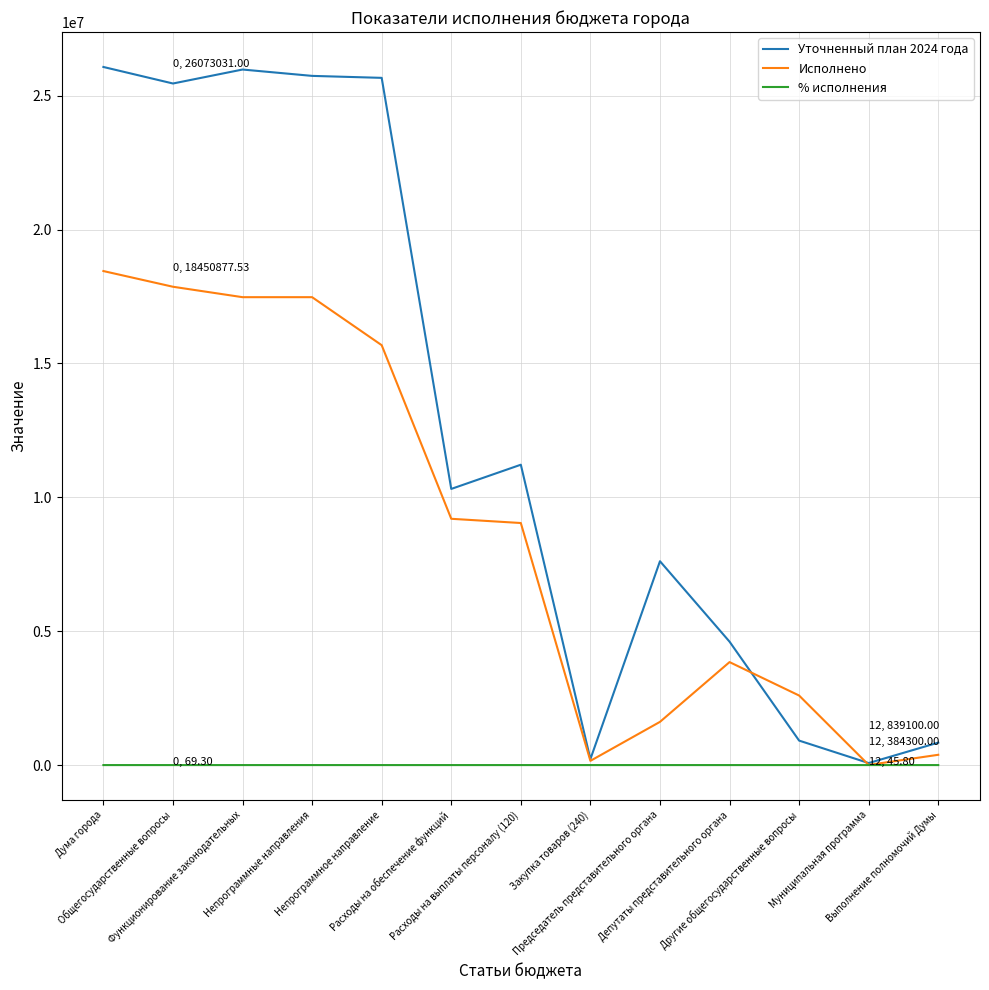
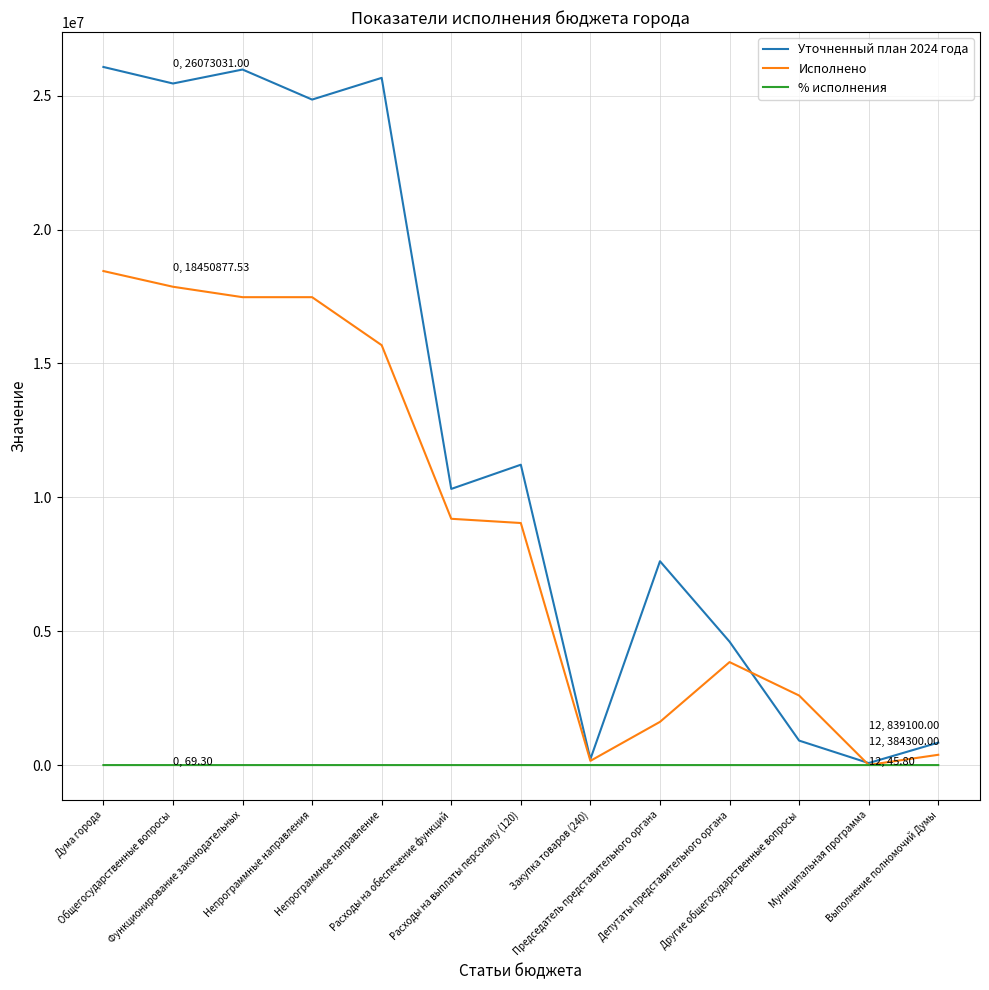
Уточненный план 2024 года, Непрограммные направления: 25700000 -> 24900000
